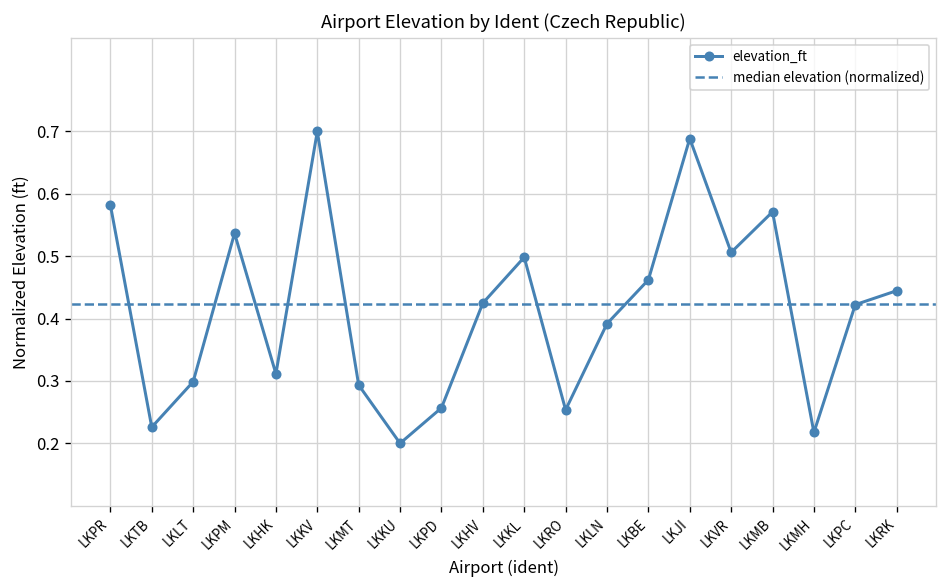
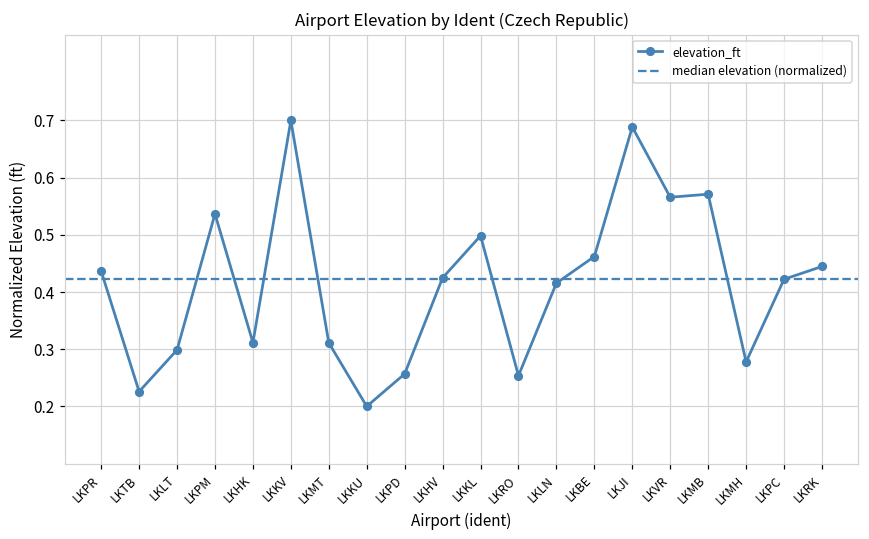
LKPR: 0.58 -> 0.44
LKMT: 0.29 -> 0.31
LKLN: 0.39 -> 0.42
LKVR: 0.51 -> 0.57
LKMH: 0.22 -> 0.28
